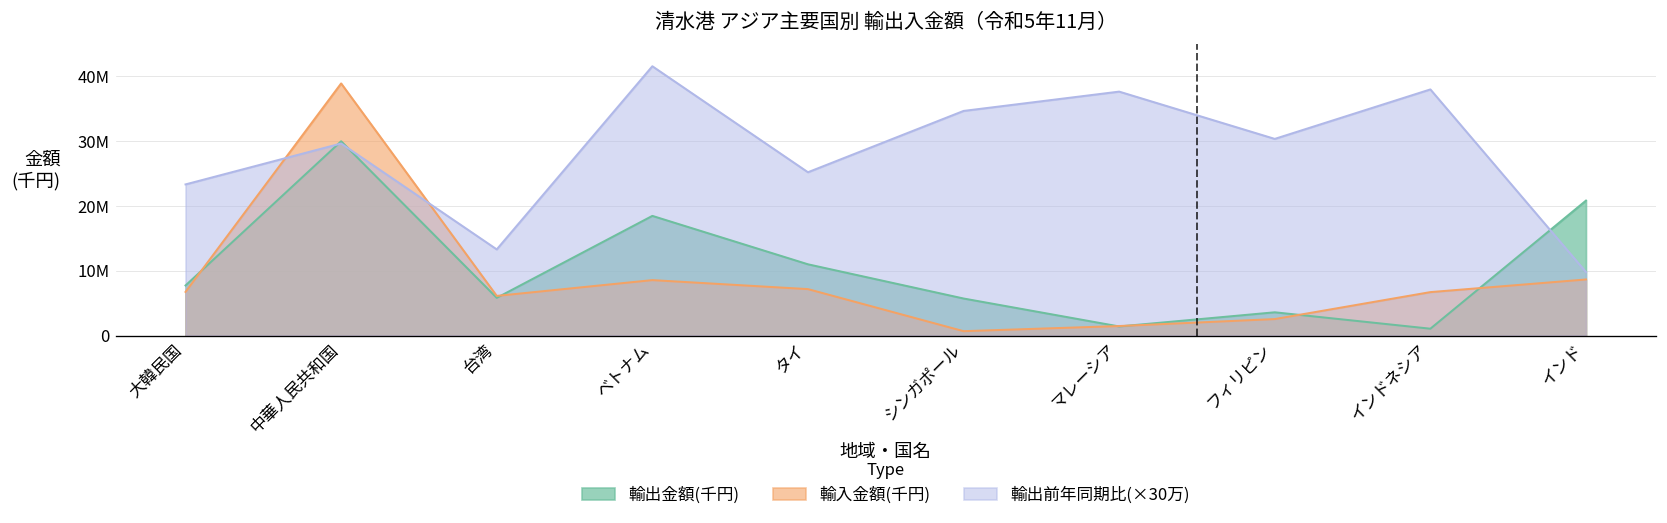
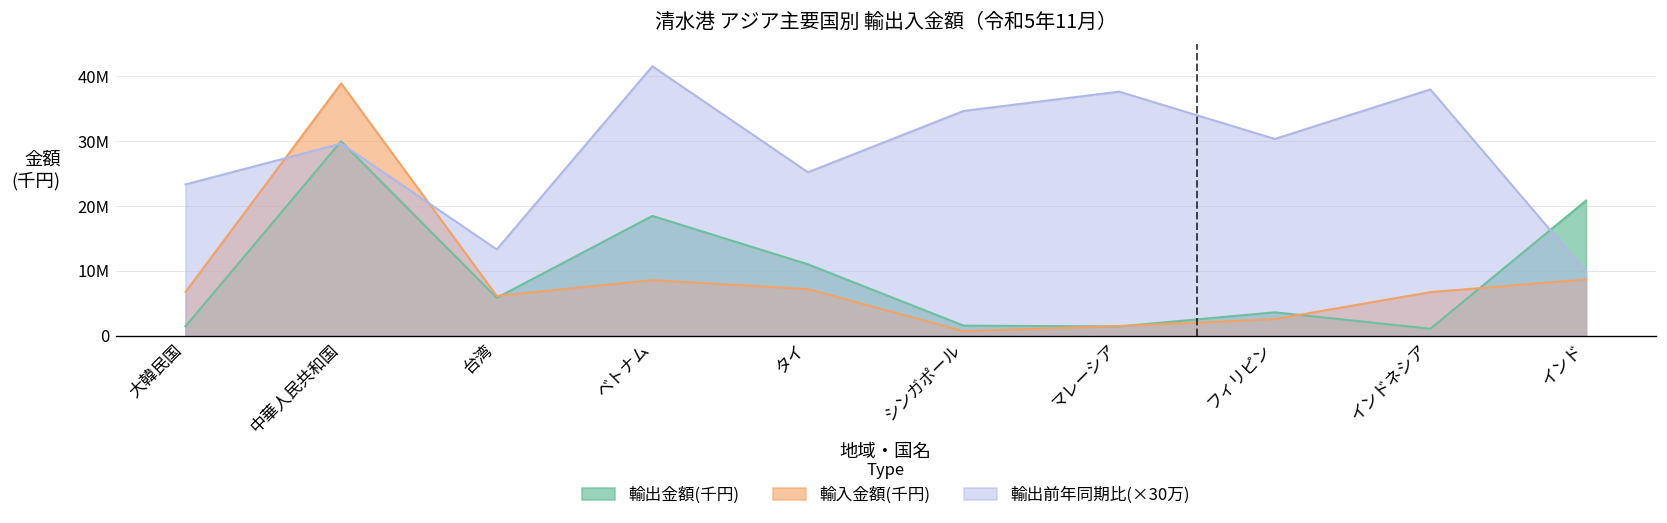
輸出金額(千円), 大韓民国: 8000000 -> 1000000
輸出金額(千円), シンガポール: 6000000 -> 2000000
